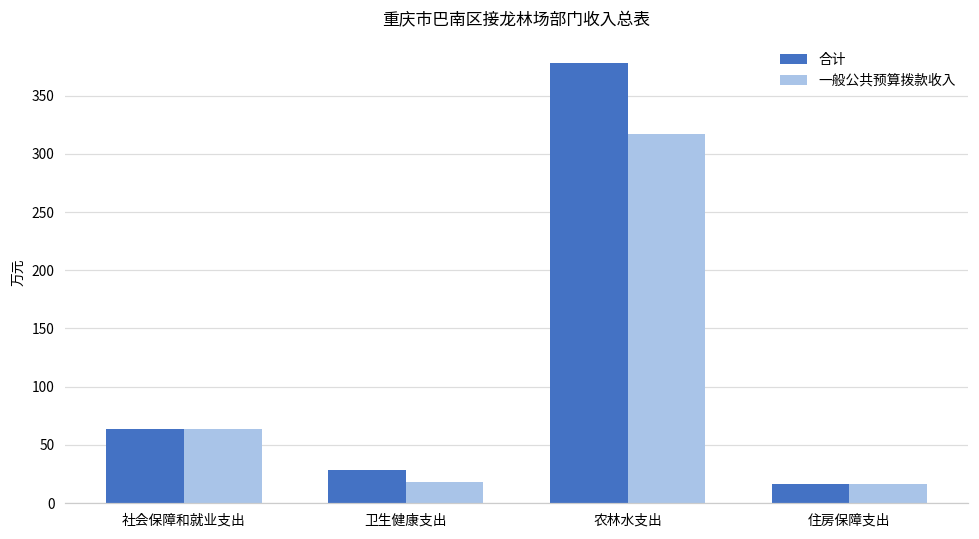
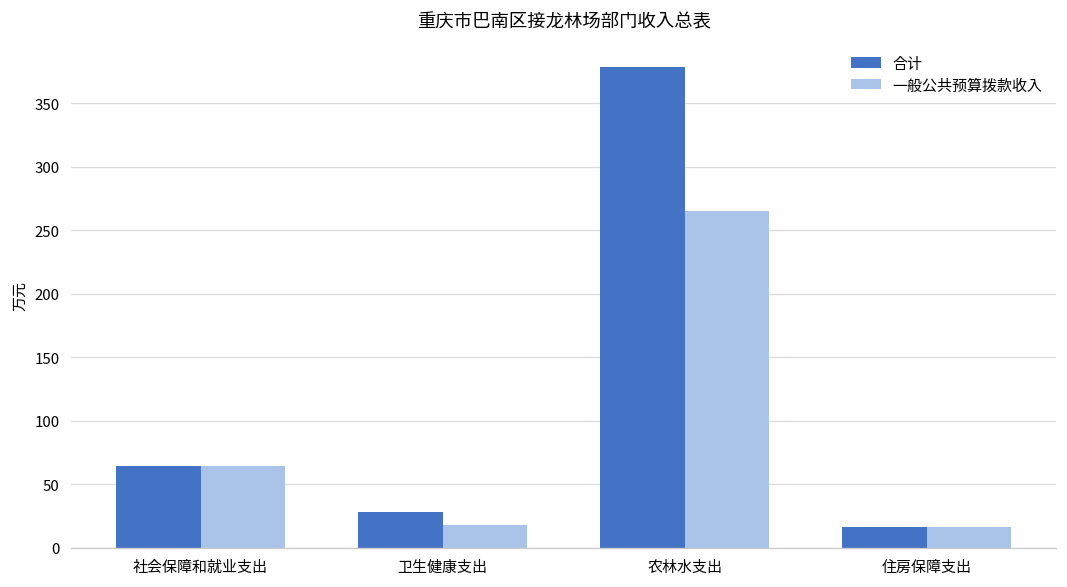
一般公共预算拨款收入, 农林水支出: 317 -> 265
